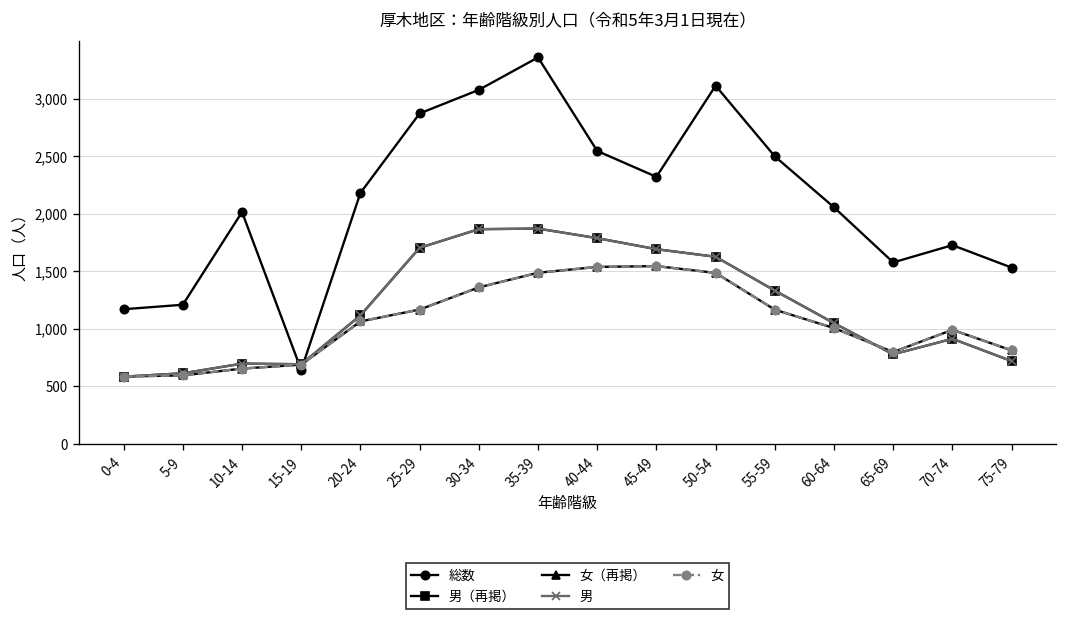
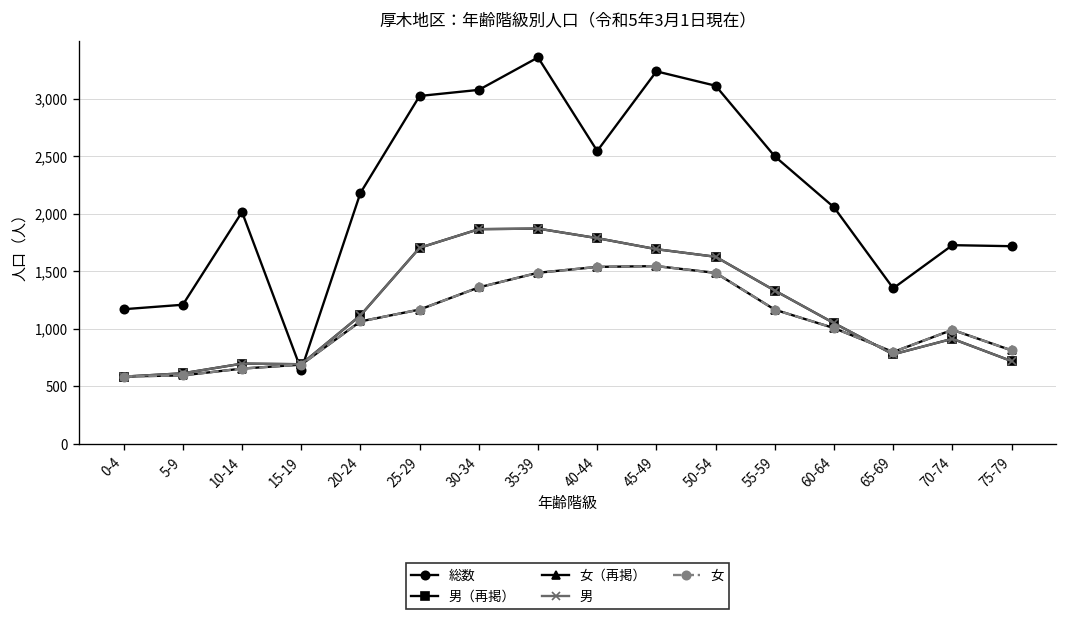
総数, 25-29: 2,900 -> 3,000
総数, 45-49: 2,300 -> 3,200
総数, 65-69: 1,600 -> 1,400
総数, 75-79: 1,500 -> 1,700
